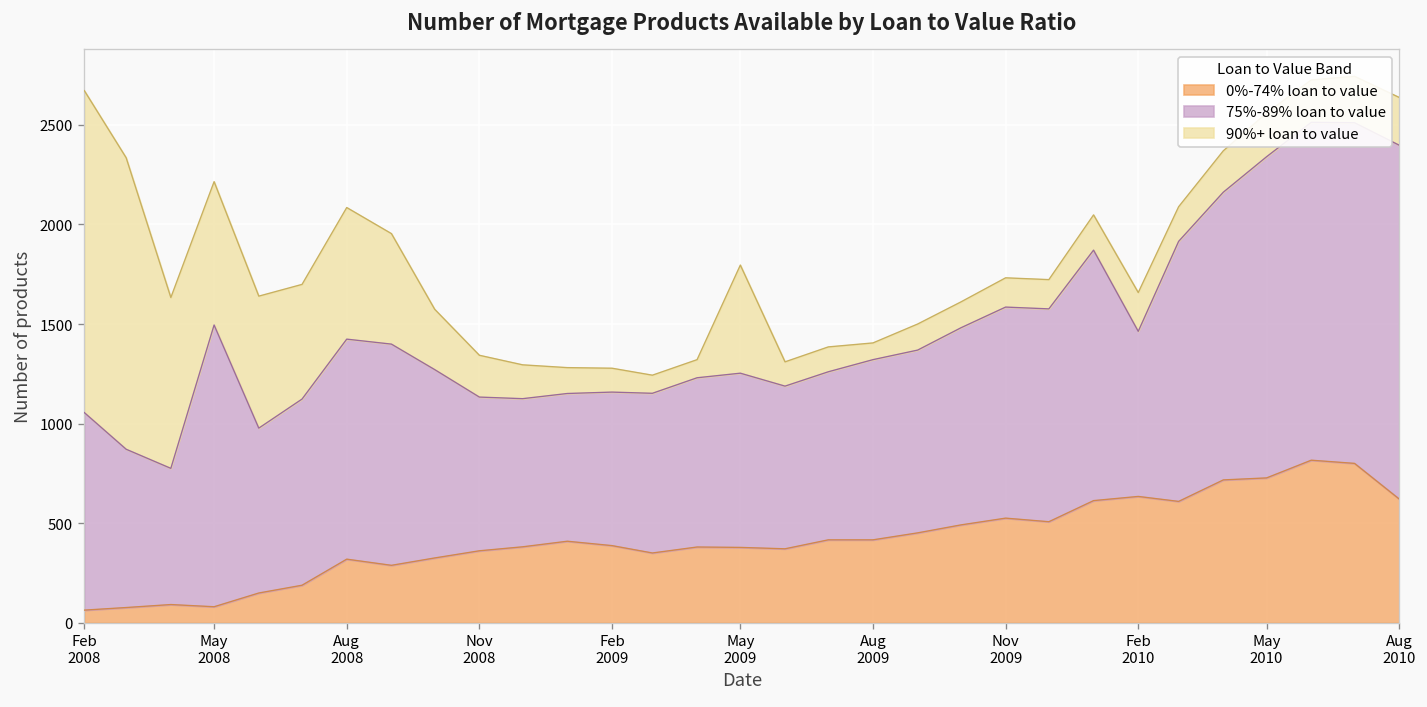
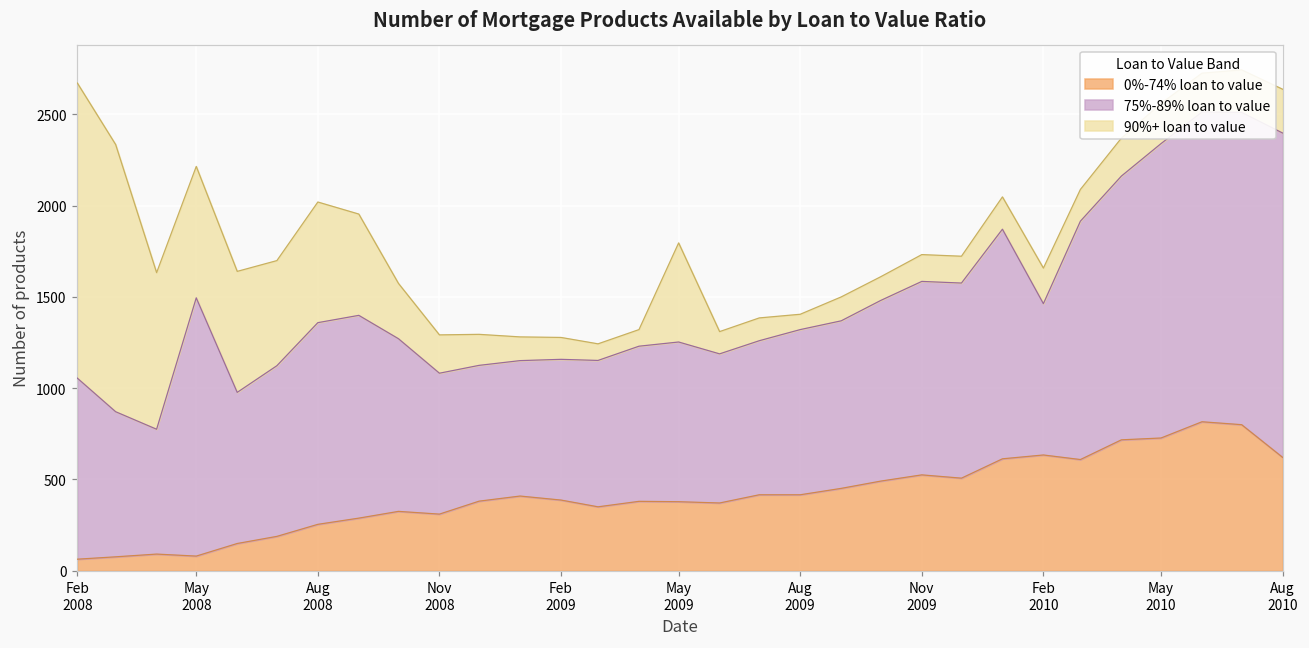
0%-74% loan to value, Aug 2008: 320 -> 250
0%-74% loan to value, Nov 2008: 360 -> 310
